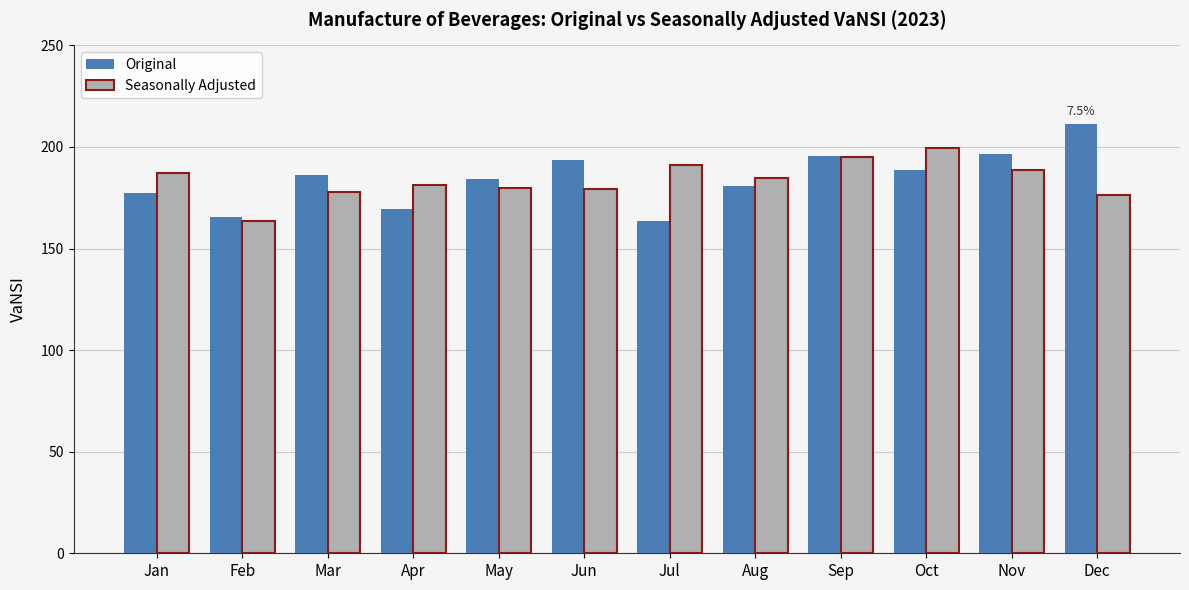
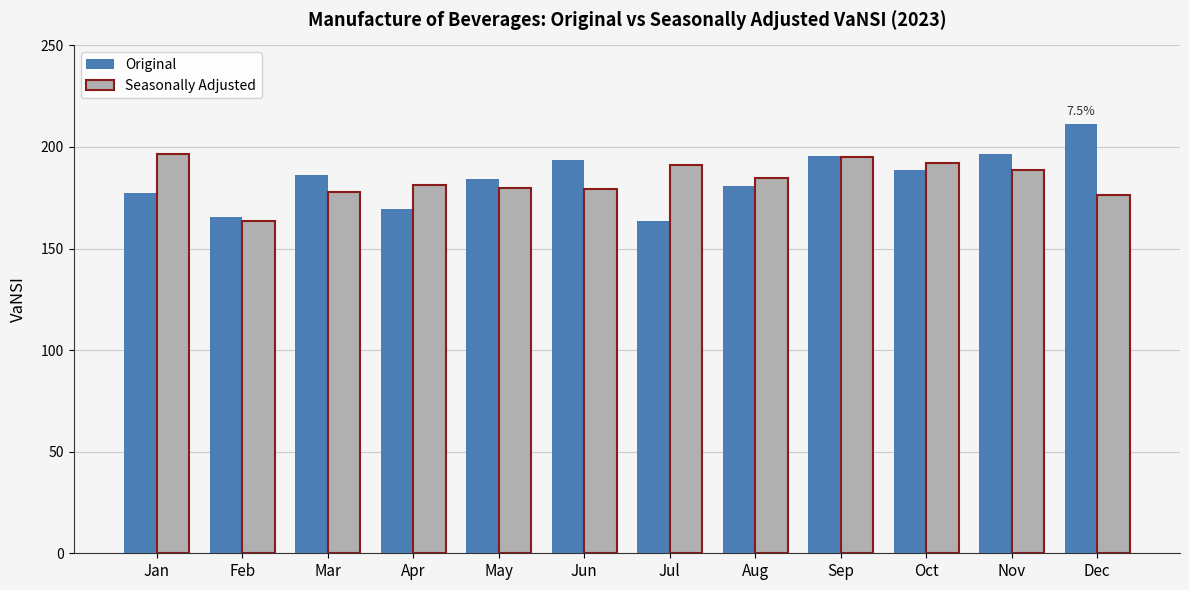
Seasonally Adjusted, Jan: 187 -> 197
Seasonally Adjusted, Oct: 200 -> 192
